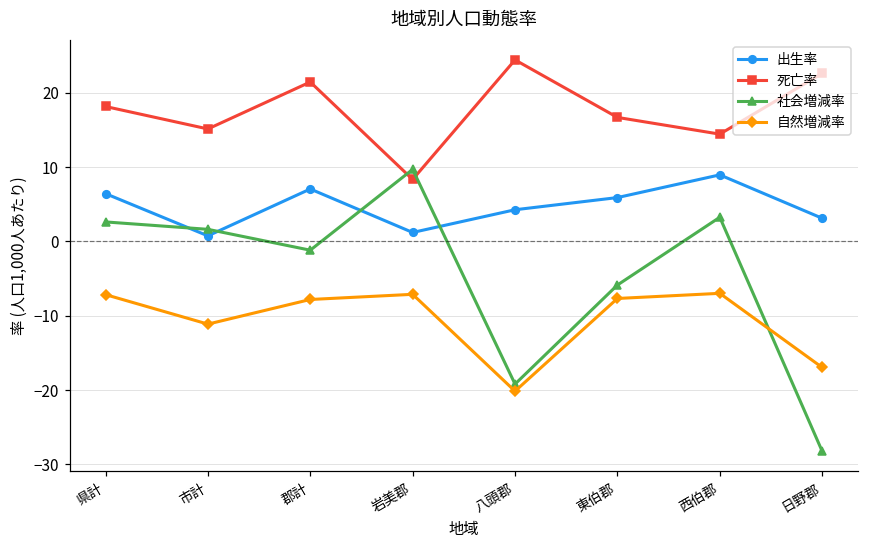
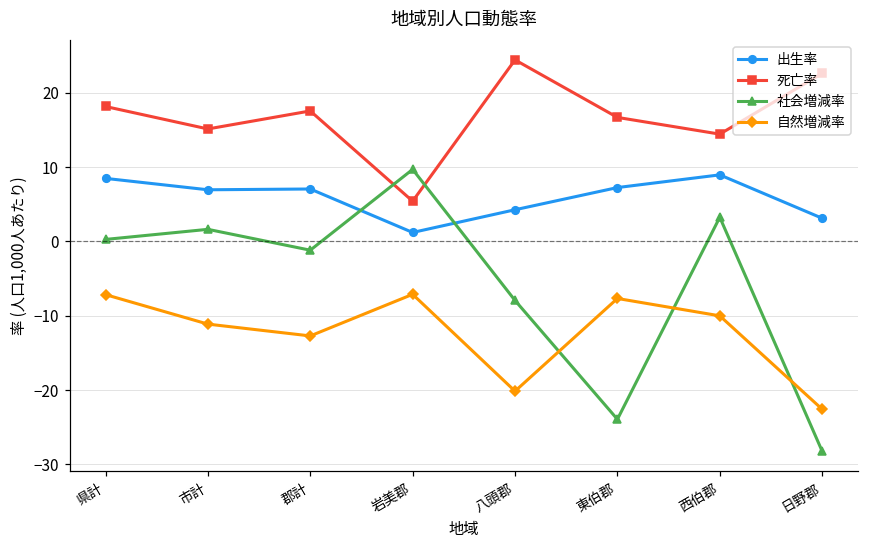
出生率, 県計: 6 -> 8
社会増減率, 県計: 3 -> 0
出生率, 市計: 1 -> 7
死亡率, 郡計: 21 -> 18
自然増減率, 郡計: -8 -> -13
死亡率, 岩美郡: 8 -> 5
社会増減率, 八頭郡: -19 -> -8
出生率, 東伯郡: 6 -> 7
社会増減率, 東伯郡: -6 -> -24
自然増減率, 西伯郡: -7 -> -10
自然増減率, 日野郡: -17 -> -23
